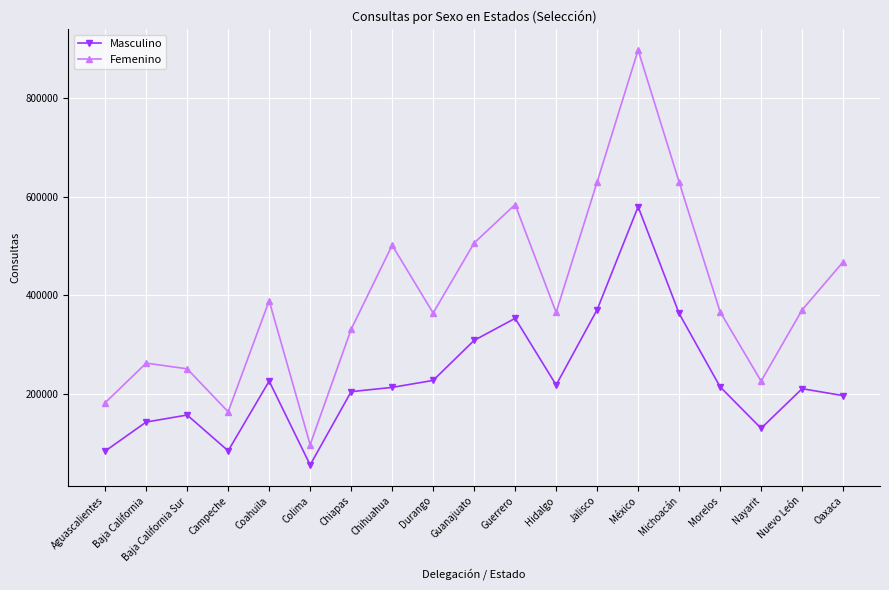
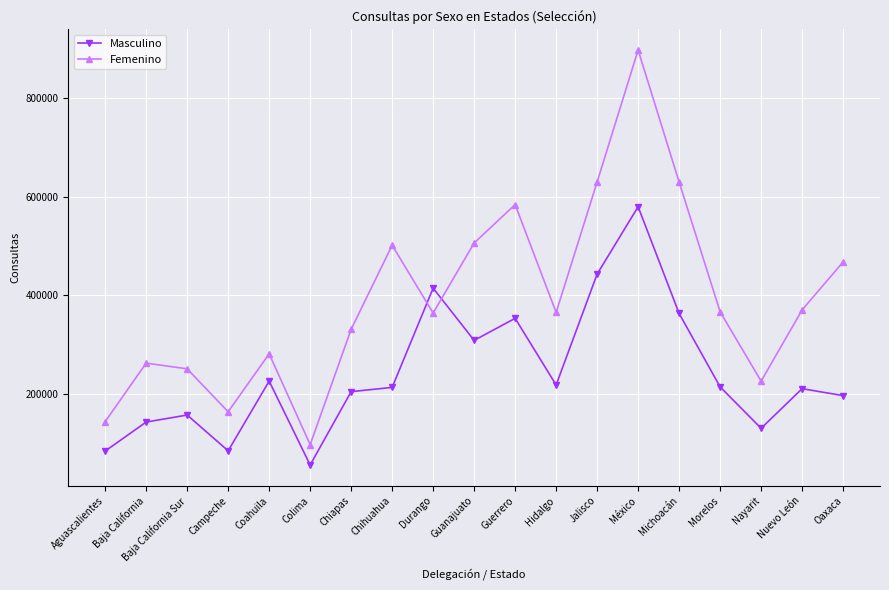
Femenino, Aguascalientes: 180000 -> 140000
Femenino, Coahuila: 390000 -> 280000
Masculino, Durango: 230000 -> 410000
Masculino, Jalisco: 370000 -> 440000
